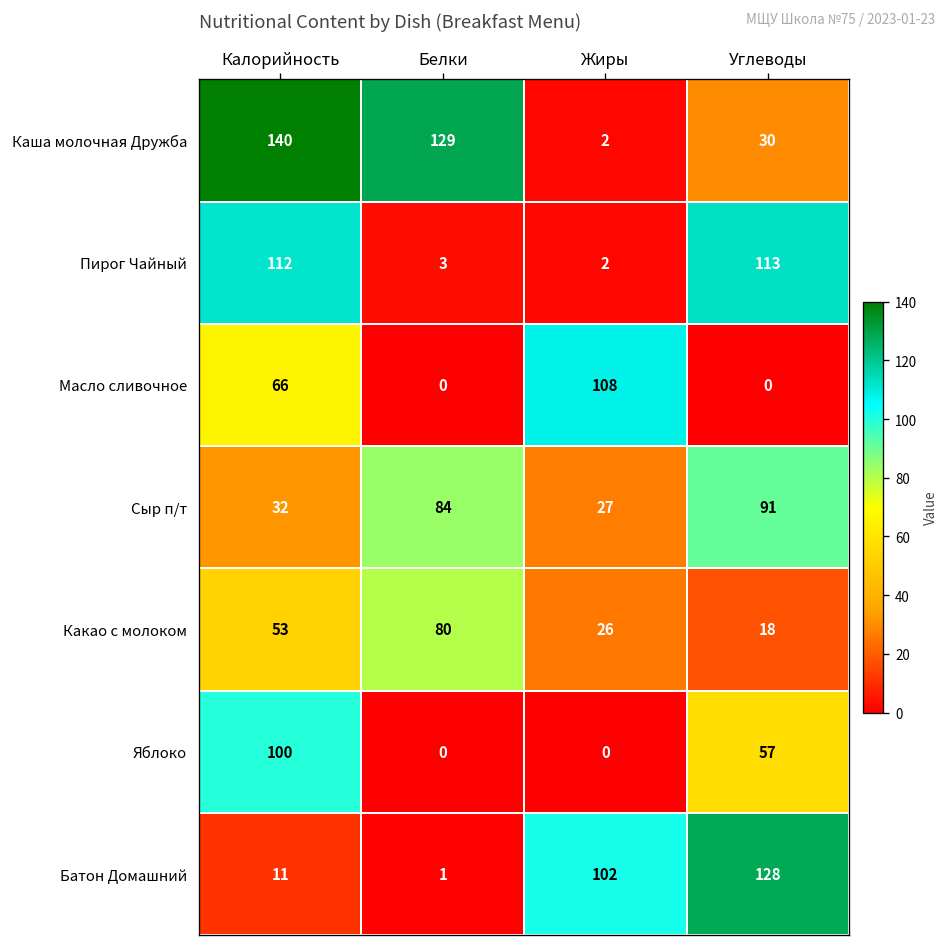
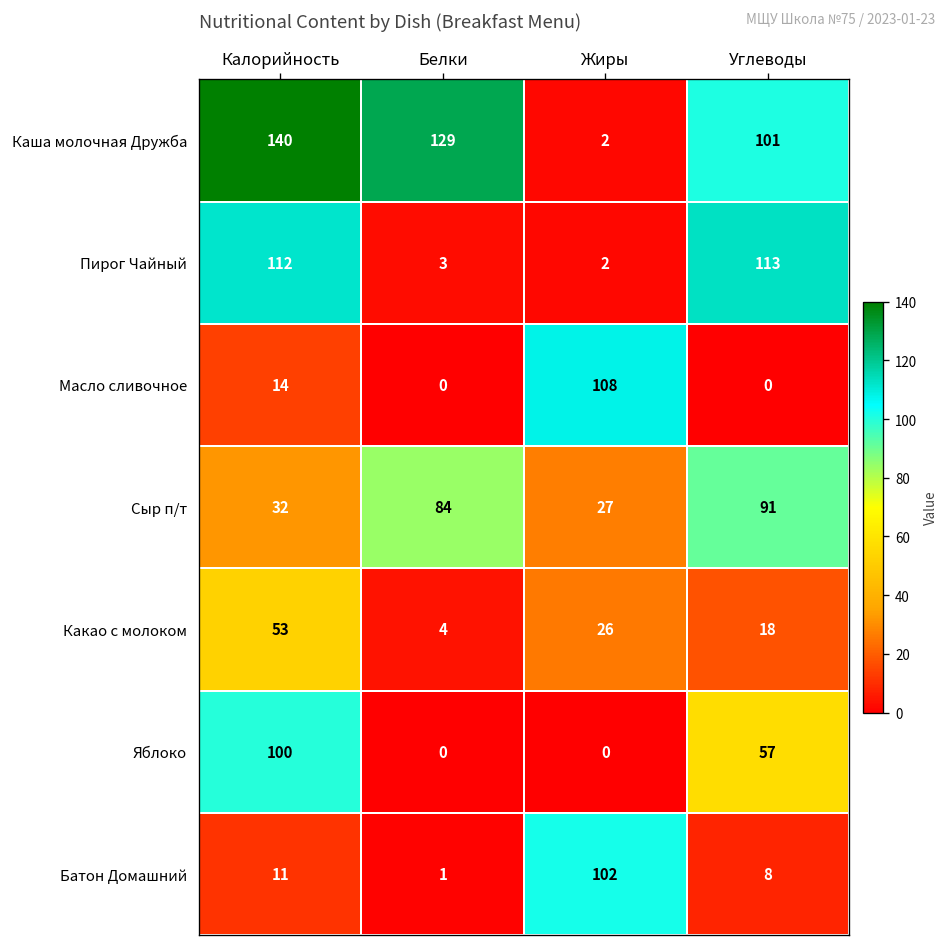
Каша молочная Дружба, Углеводы: 30 -> 101
Масло сливочное, Калорийность: 66 -> 14
Какао с молоком, Белки: 80 -> 4
Батон Домашний, Углеводы: 128 -> 8
